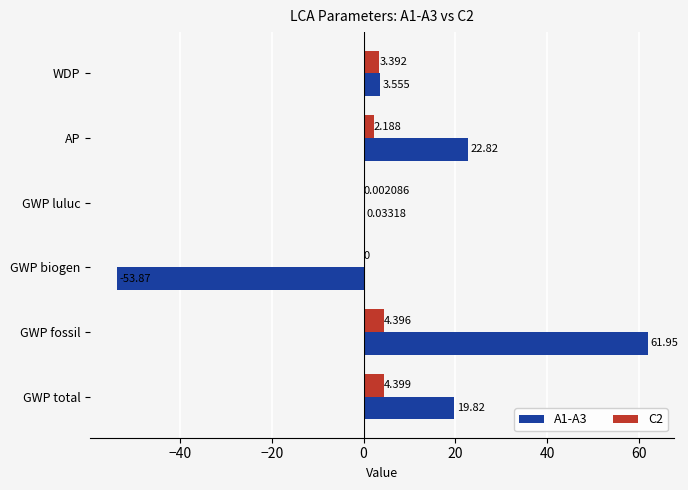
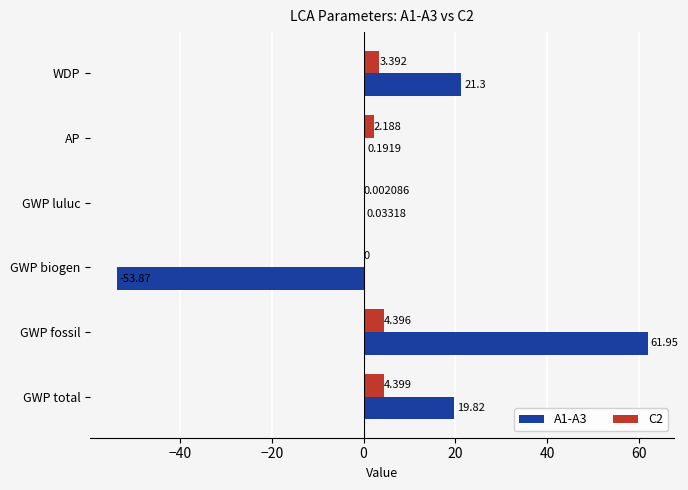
A1-A3, WDP: 3.555 -> 21.3
A1-A3, AP: 22.82 -> 0.1919
